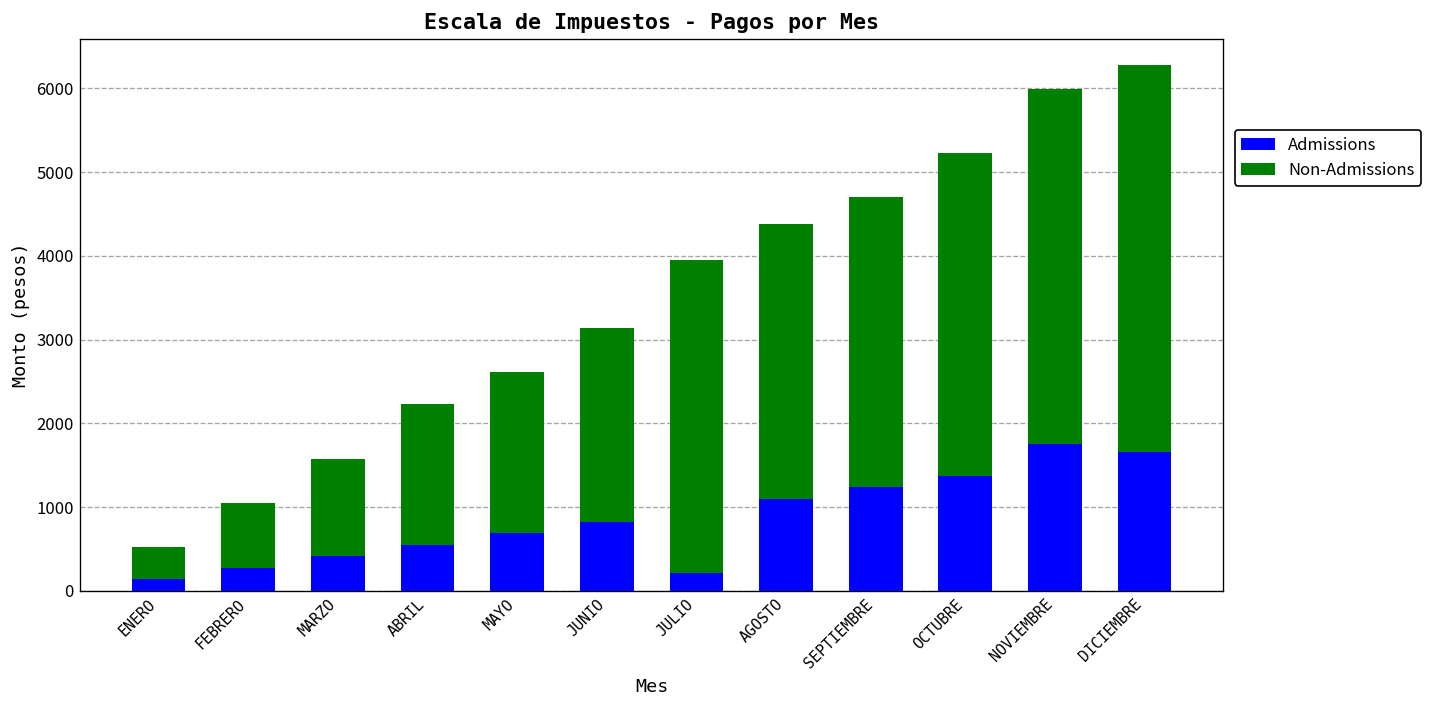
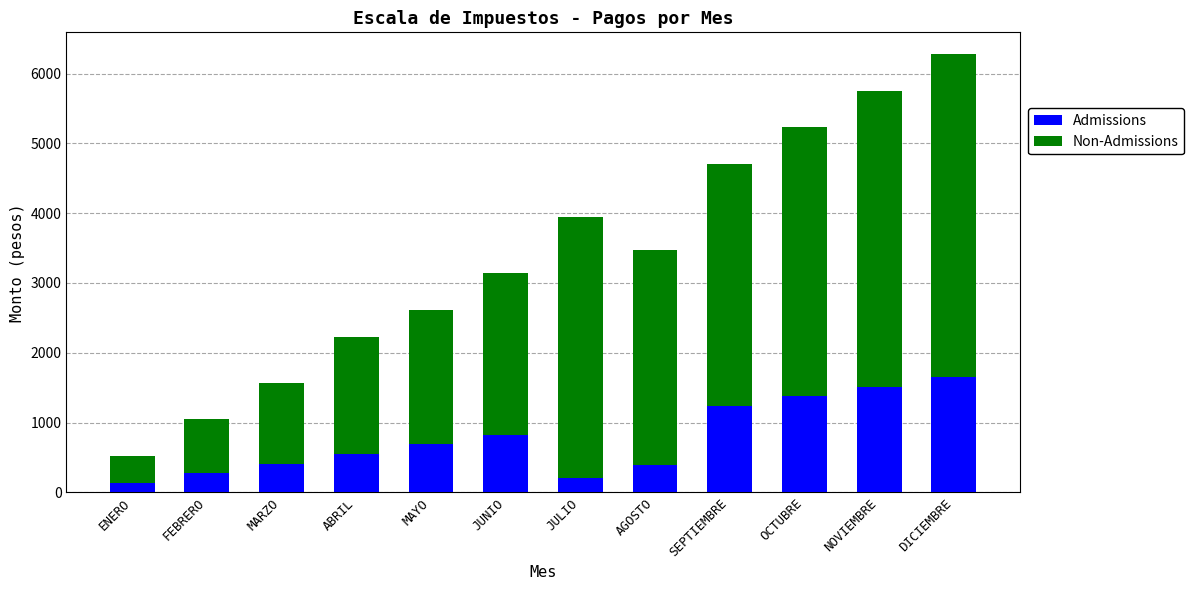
Admissions, AGOSTO: 1100 -> 400
Non-Admissions, AGOSTO: 3300 -> 3100
Admissions, NOVIEMBRE: 1700 -> 1500
